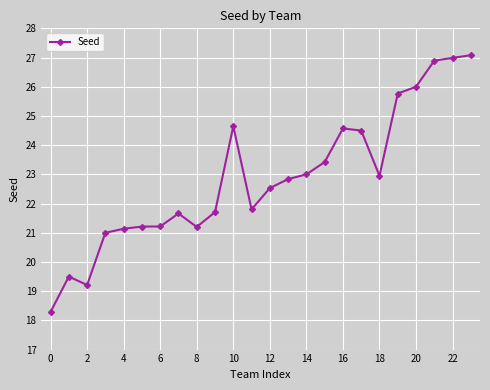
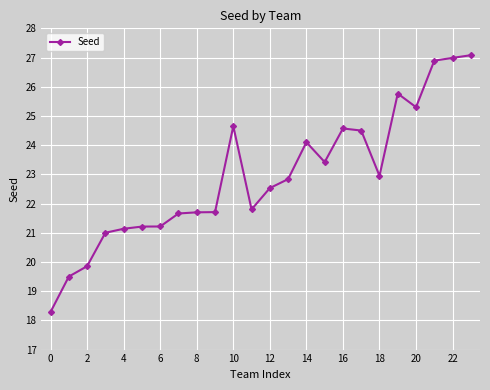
2: 19.2 -> 19.9
8: 21.2 -> 21.7
14: 23.0 -> 24.1
20: 26.0 -> 25.3
